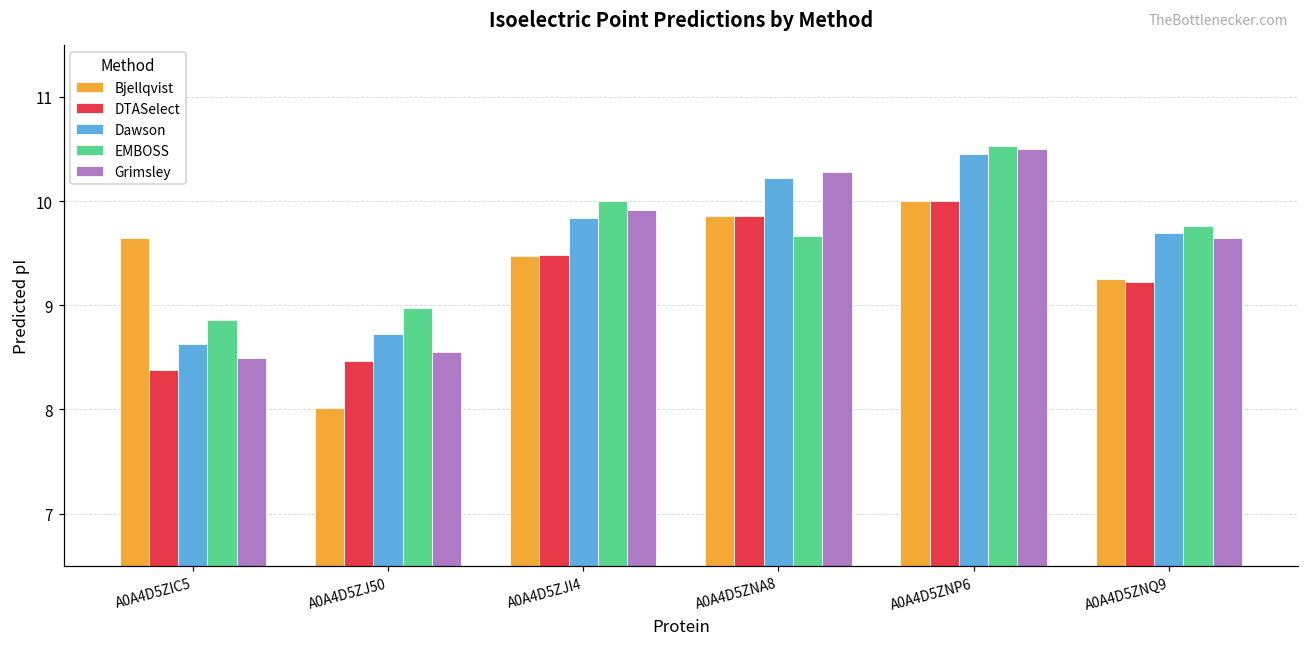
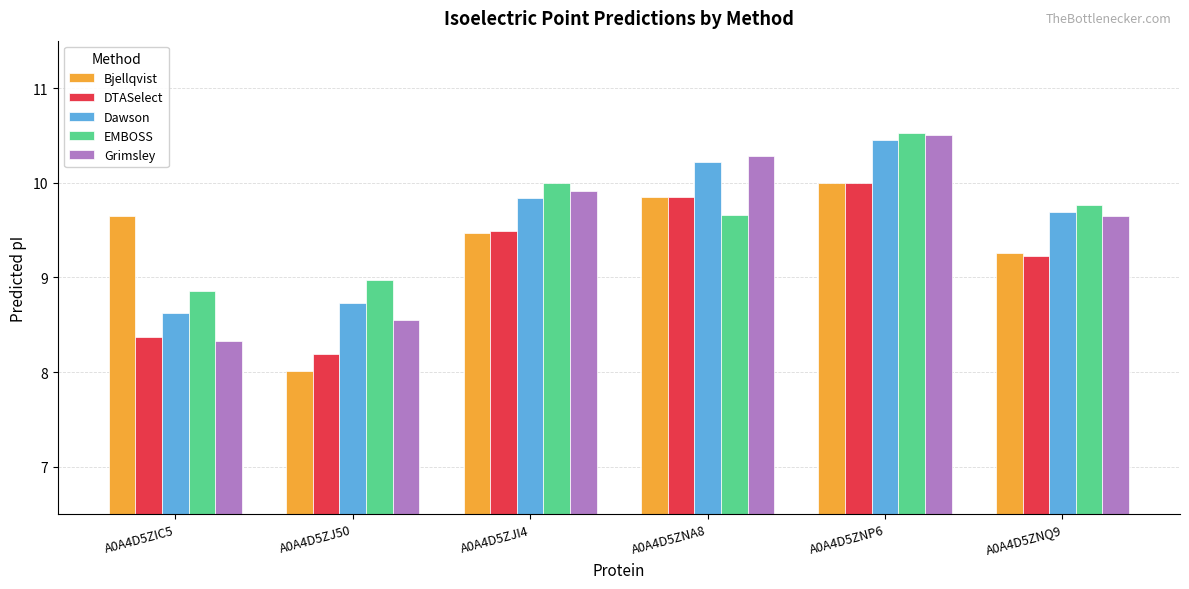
Grimsley, A0A4D5ZIC5: 8.5 -> 8.3
DTASelect, A0A4D5ZJ50: 8.5 -> 8.2
